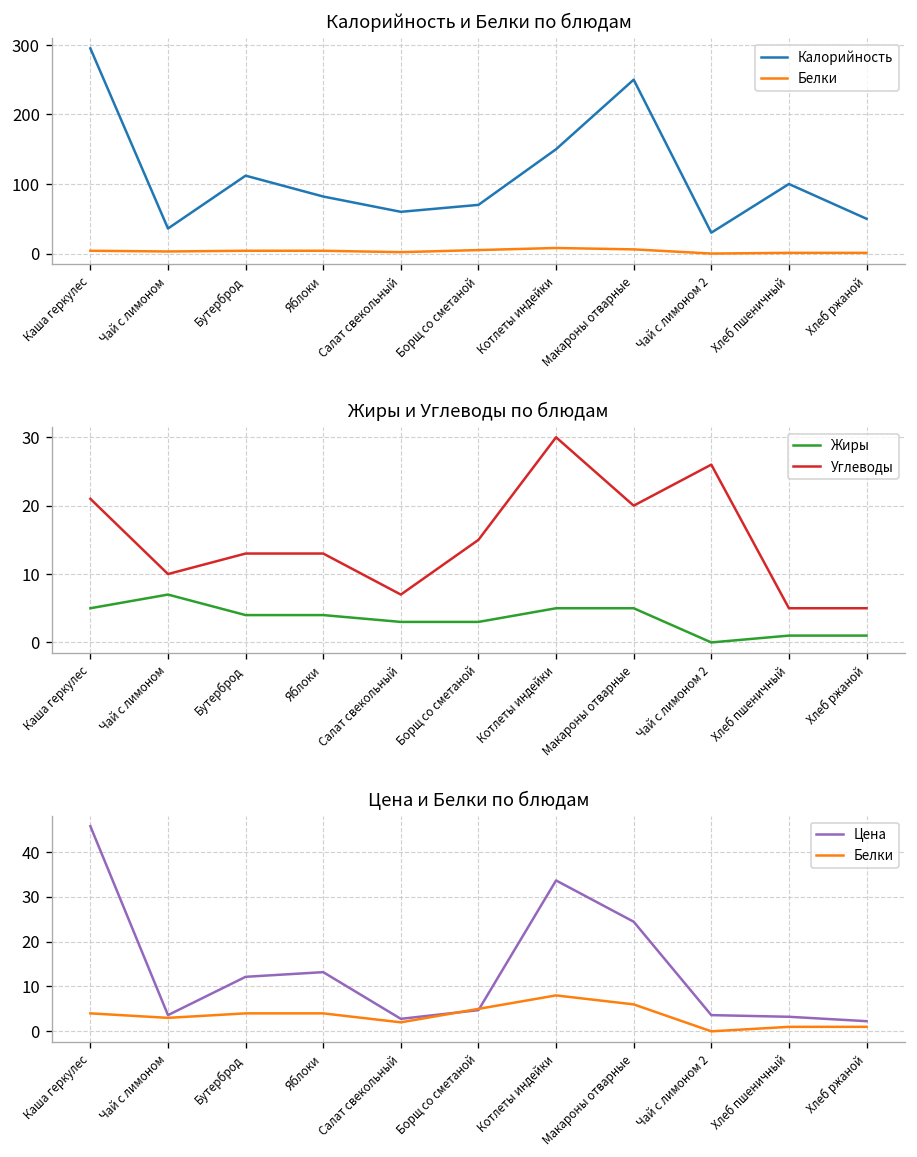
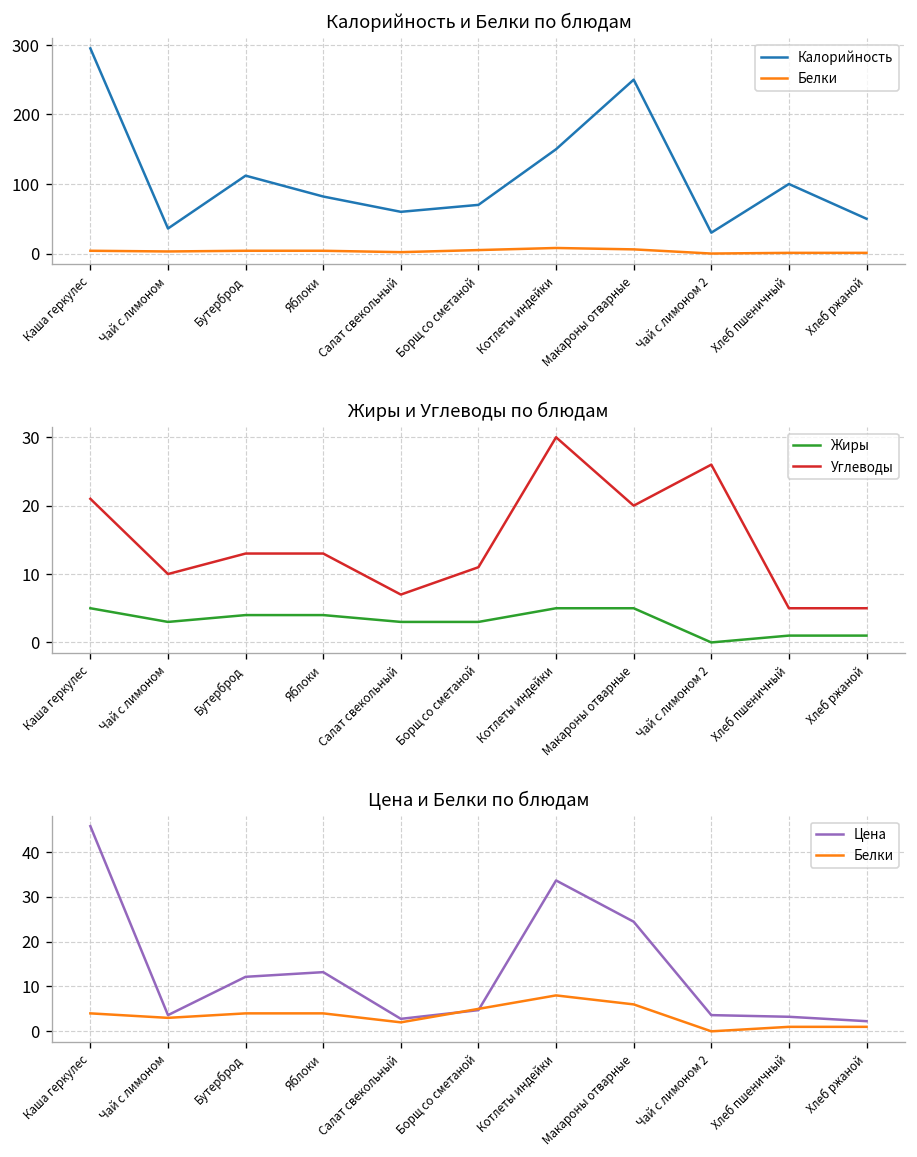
Жиры и Углеводы по блюдам, Жиры, Чай с лимоном: 7 -> 3
Жиры и Углеводы по блюдам, Углеводы, Борщ со сметаной: 15 -> 11
